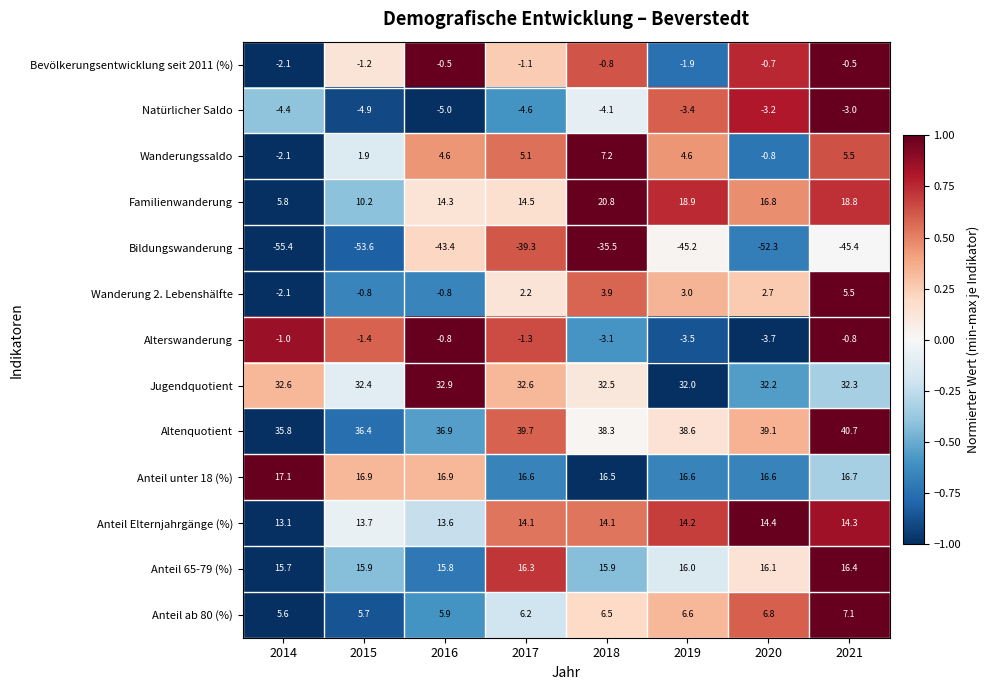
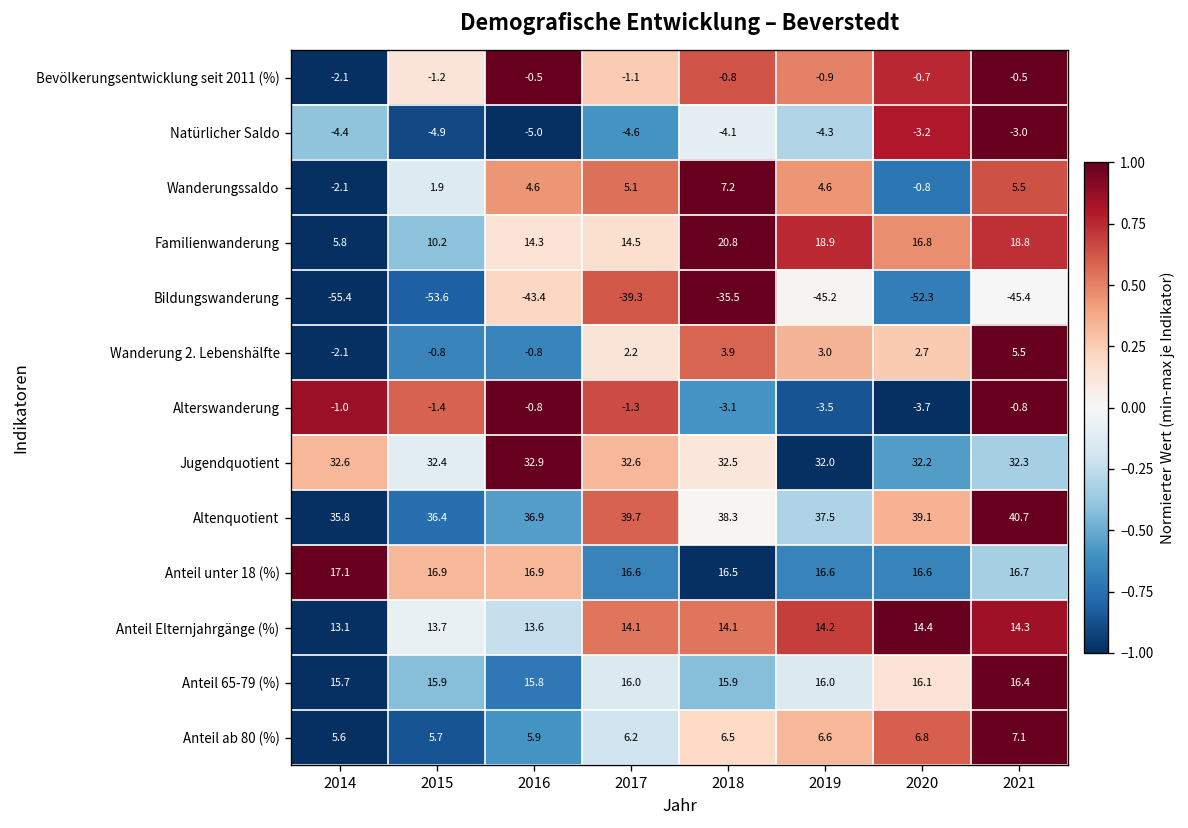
Bevölkerungsentwicklung seit 2011 (%), 2019: -1.9 -> -0.9
Natürlicher Saldo, 2019: -3.4 -> -4.3
Altenquotient, 2019: 38.6 -> 37.5
Anteil 65-79 (%), 2017: 16.3 -> 16.0
